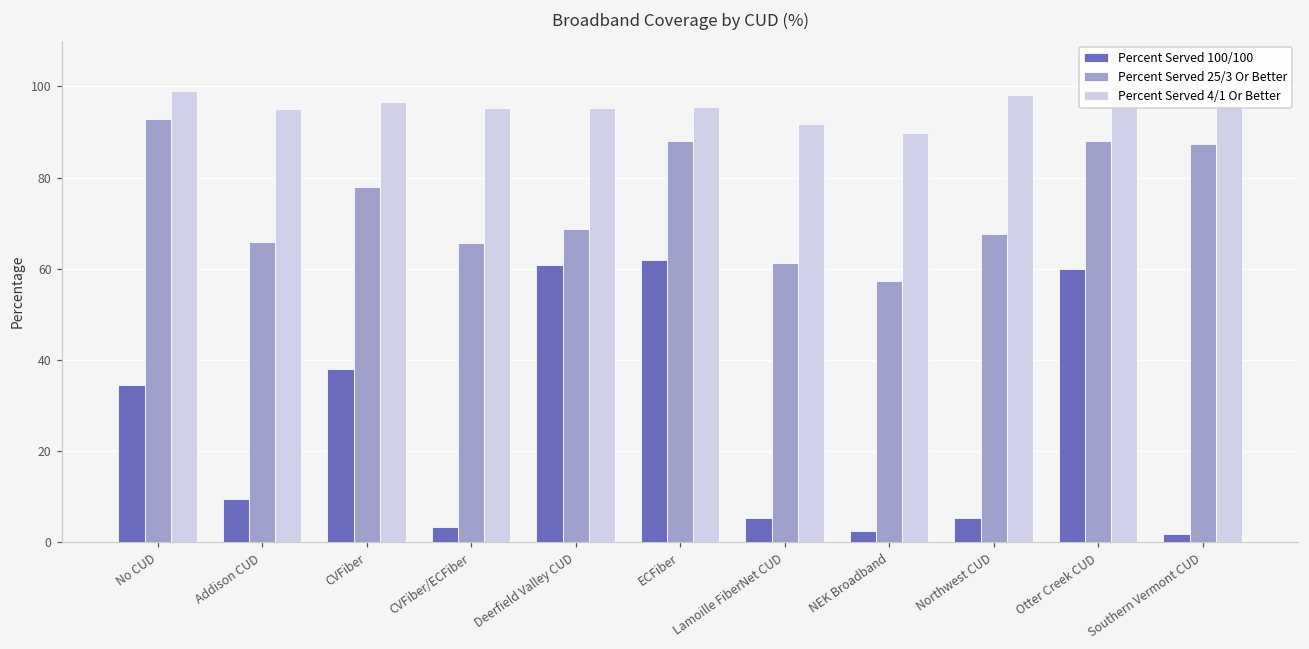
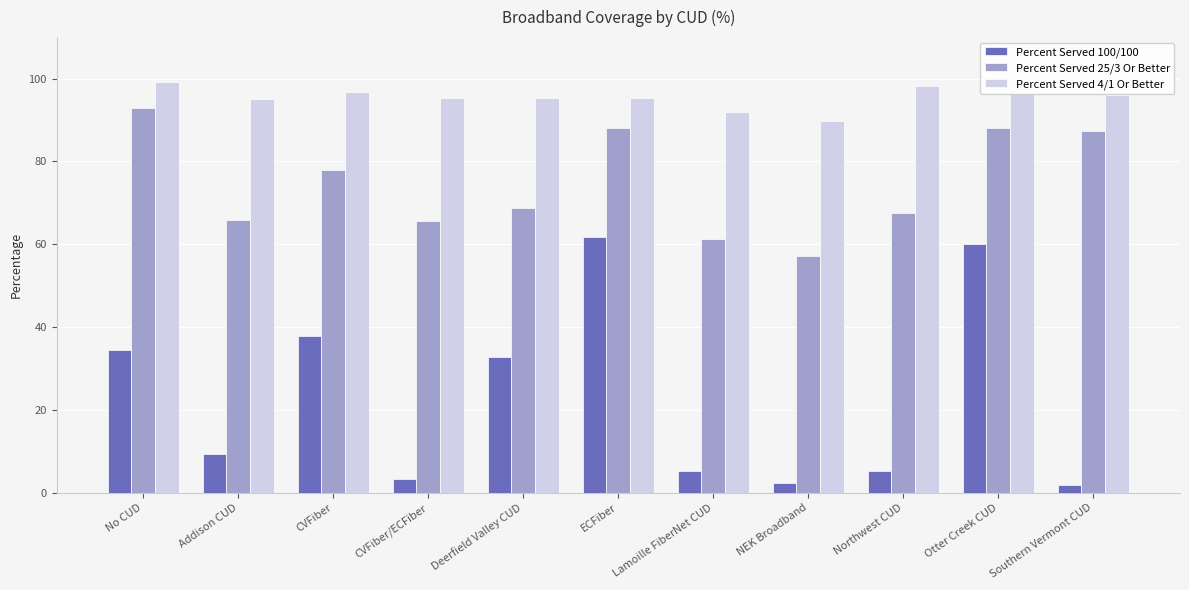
Percent Served 100/100, Deerfield Valley CUD: 61 -> 33
